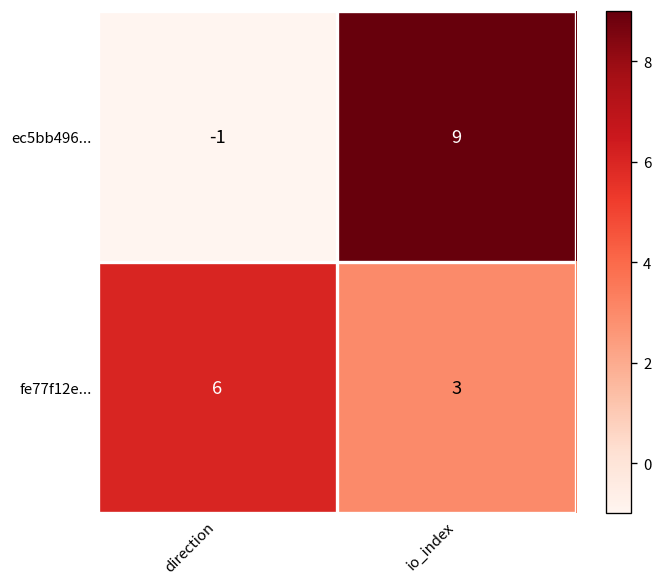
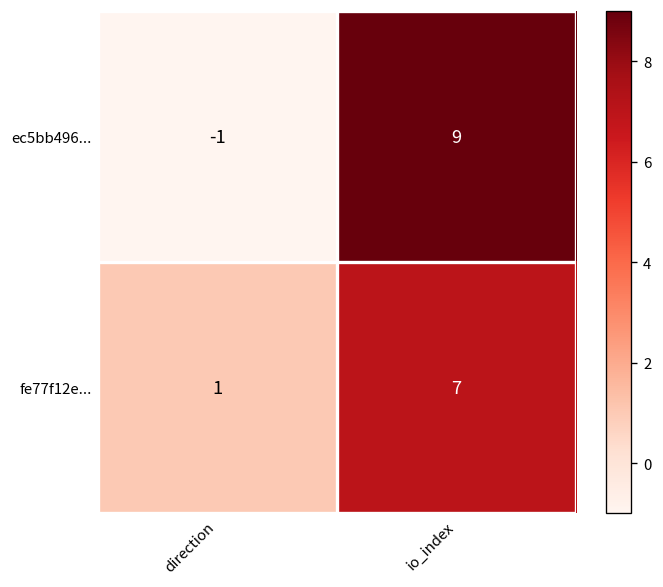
fe77f12e..., direction: 6 -> 1
fe77f12e..., io_index: 3 -> 7
